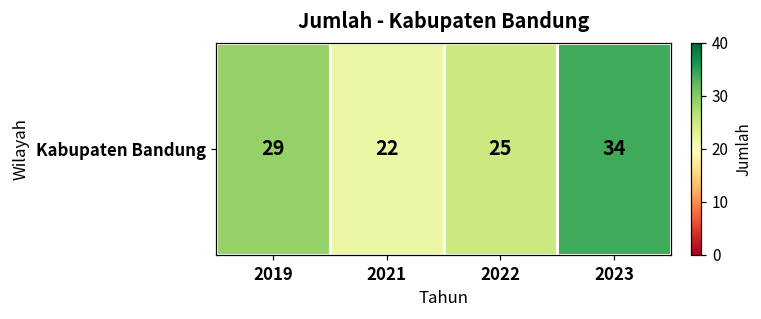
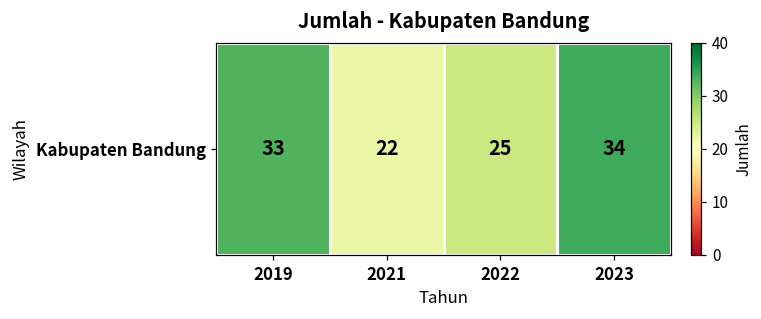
Kabupaten Bandung, 2019: 29 -> 33
